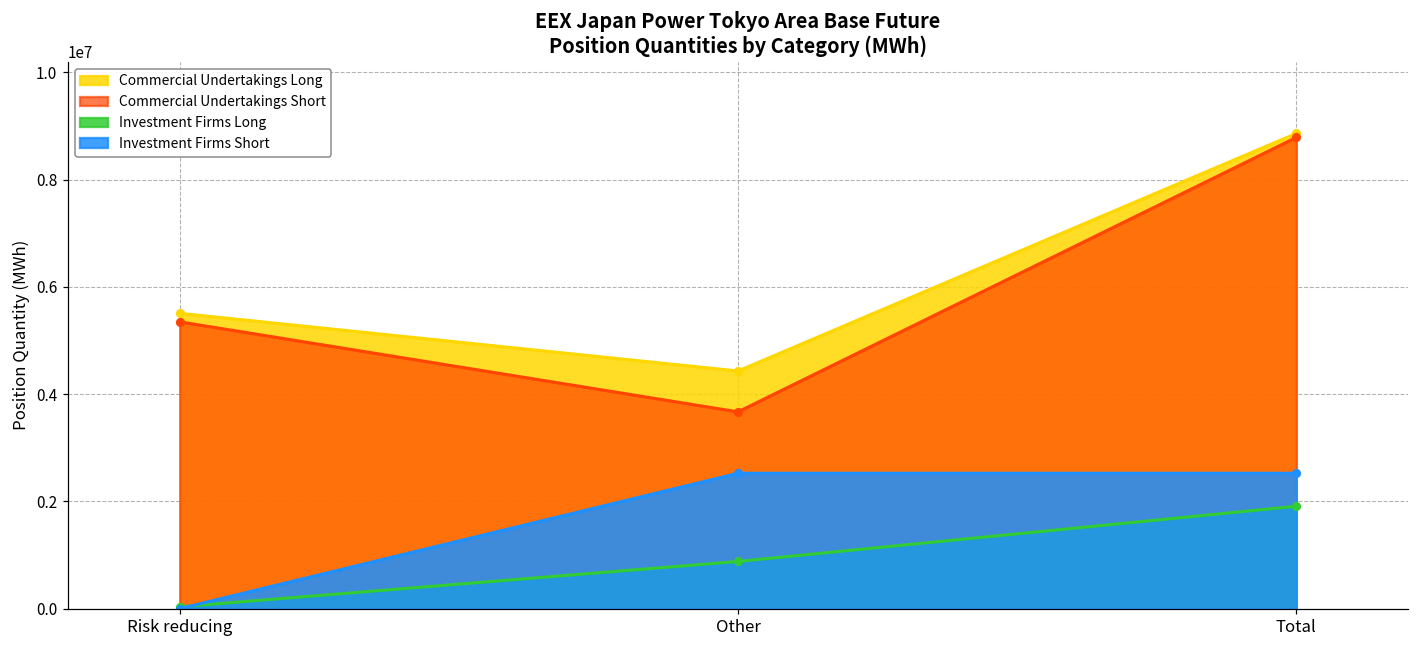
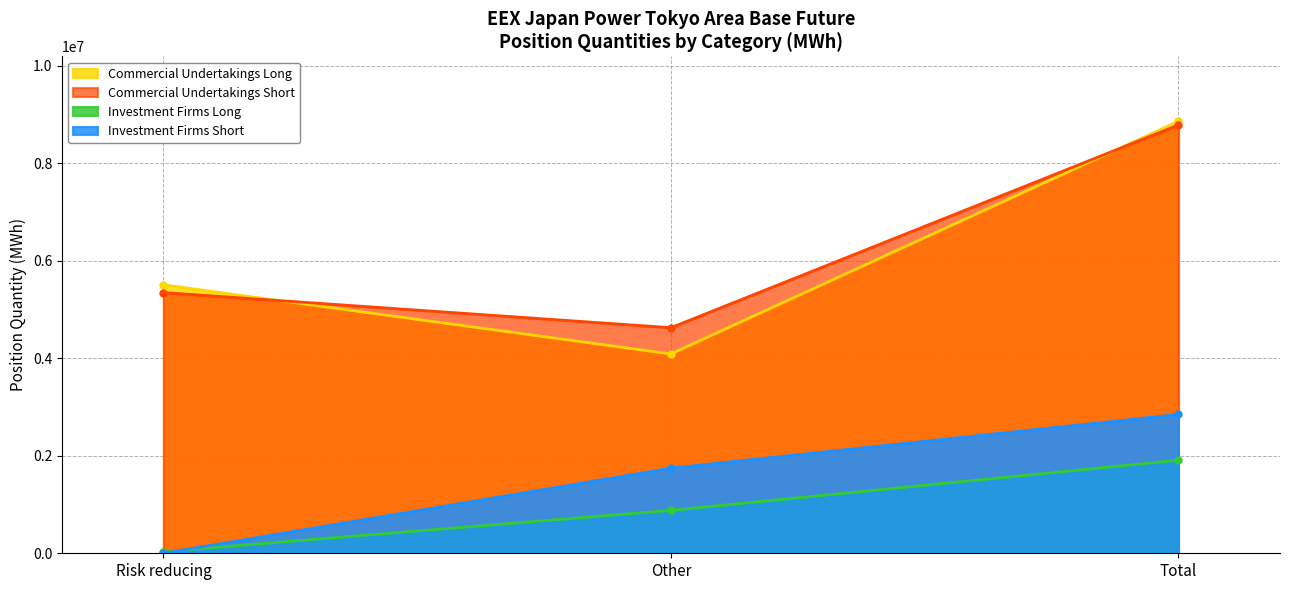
Commercial Undertakings Long, Other: 4400000 -> 4100000
Commercial Undertakings Short, Other: 3700000 -> 4600000
Investment Firms Short, Other: 2500000 -> 1700000
Investment Firms Short, Total: 2500000 -> 2800000
